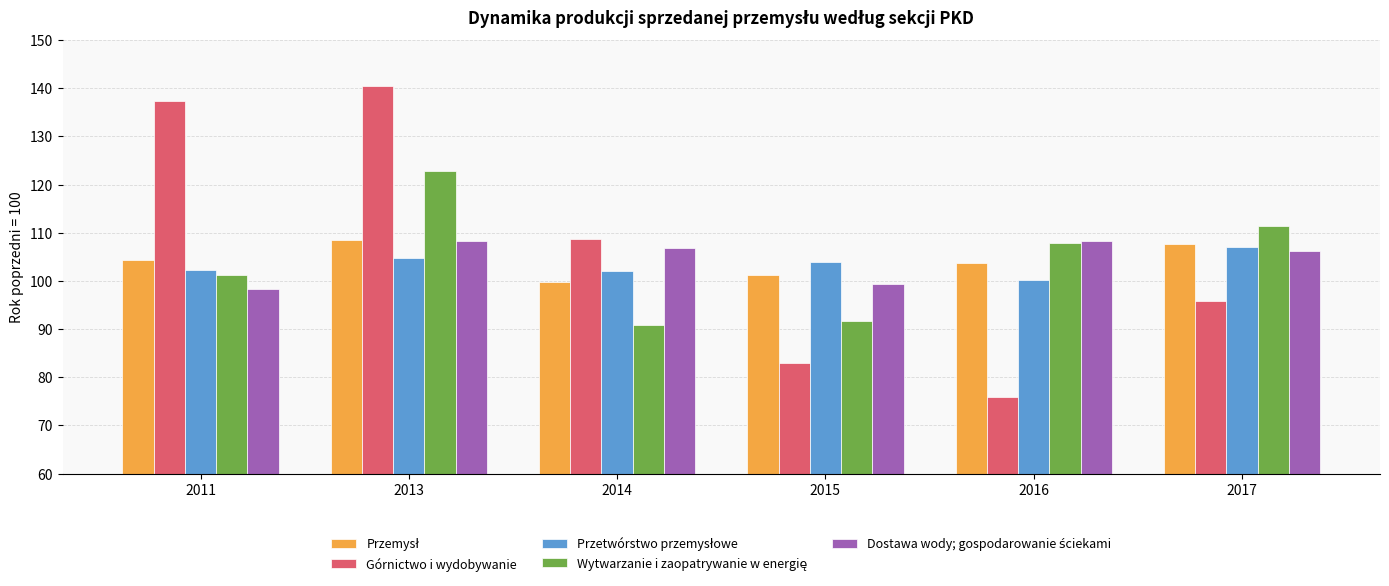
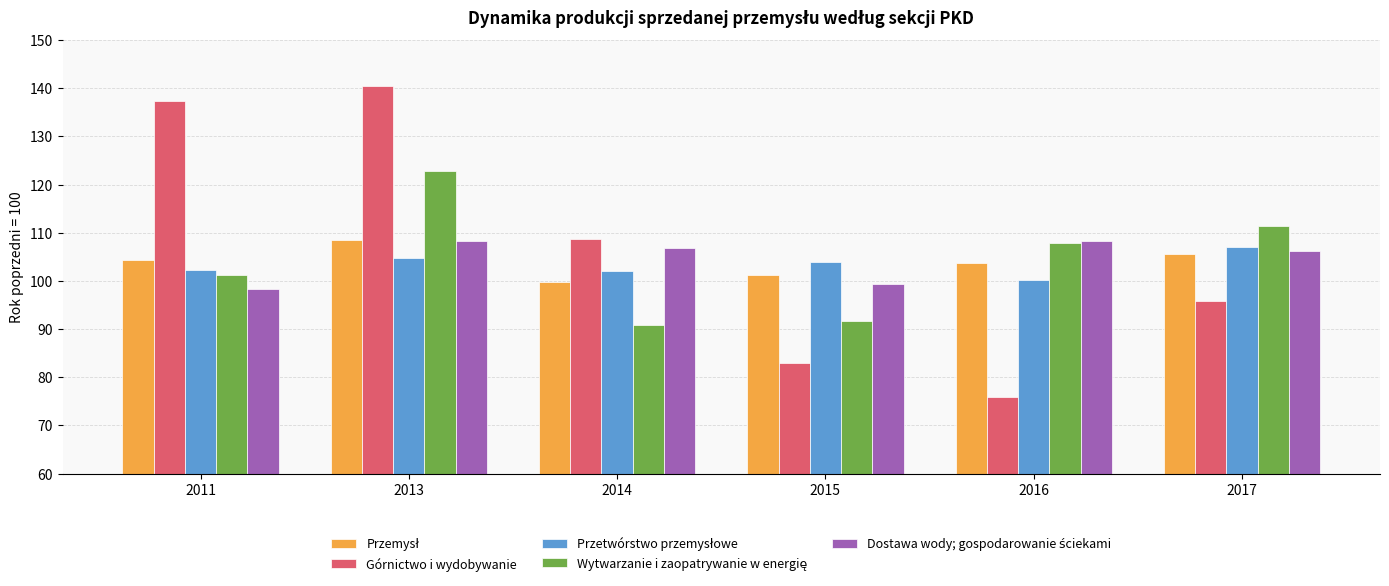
Przemysł, 2017: 108 -> 106
